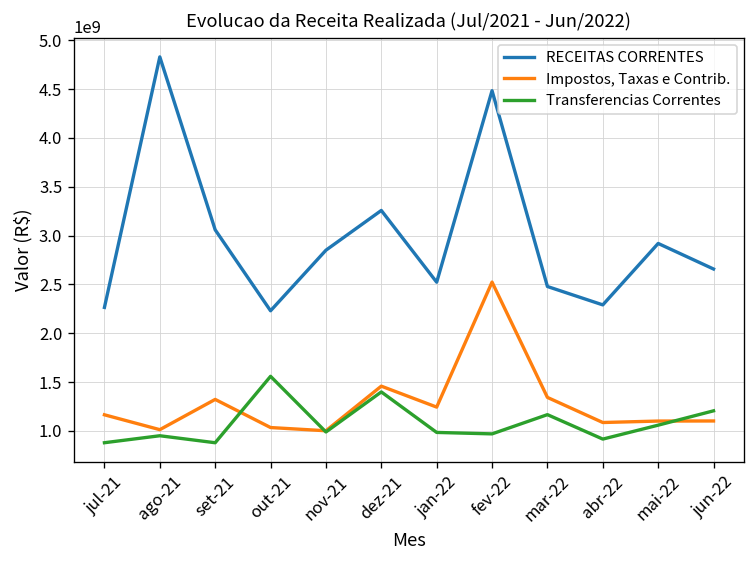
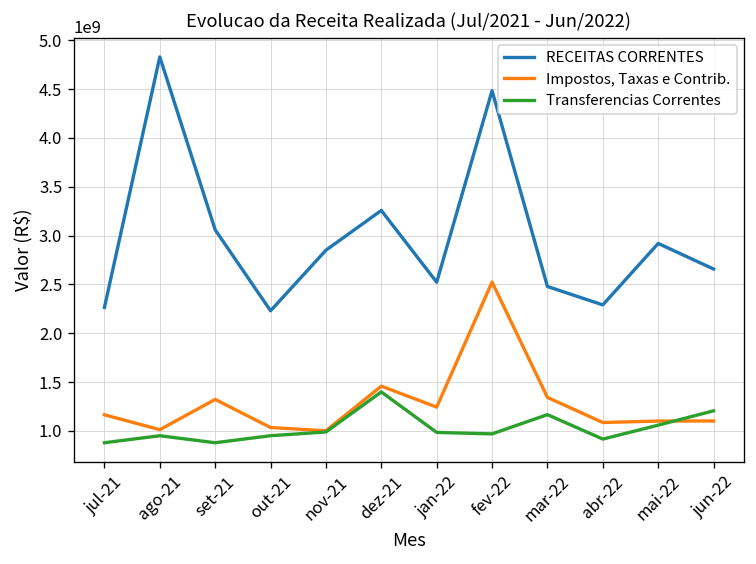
Transferencias Correntes, out-21: 1600000000 -> 1000000000
